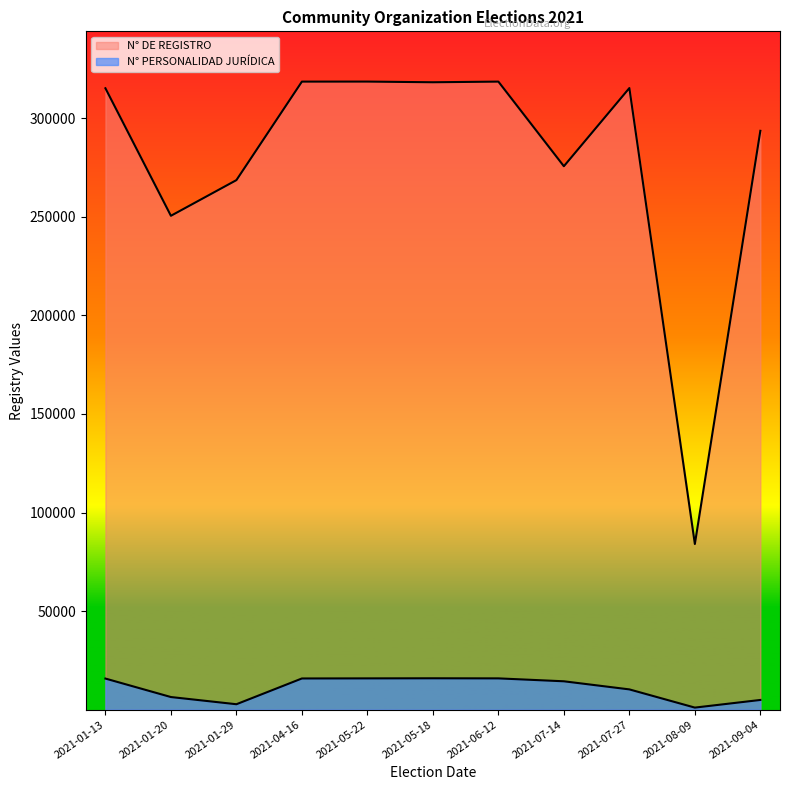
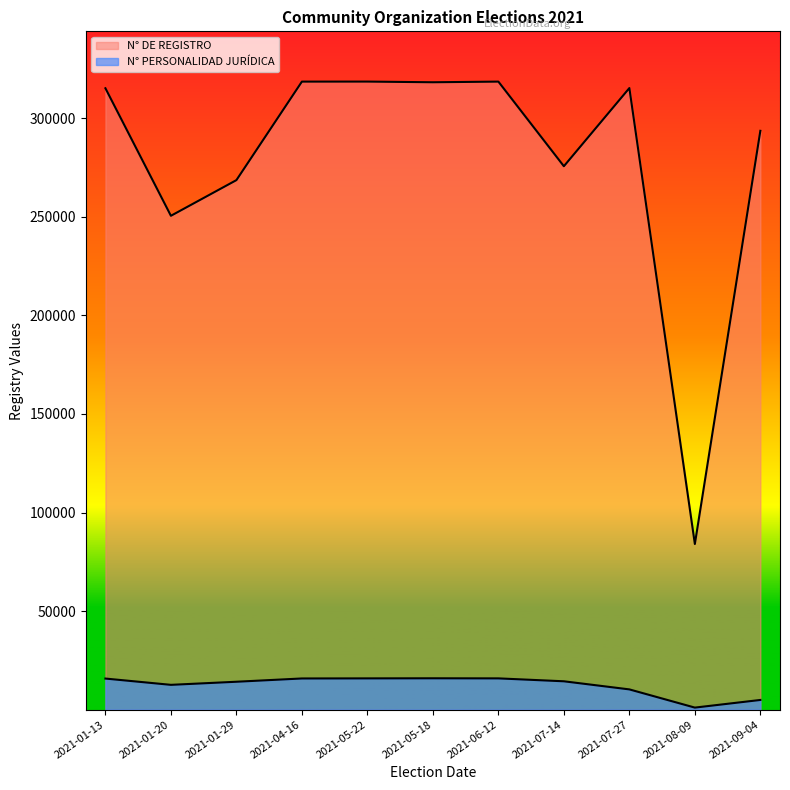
N° PERSONALIDAD JURÍDICA, 2021-01-20: 6000 -> 13000
N° PERSONALIDAD JURÍDICA, 2021-01-29: 3000 -> 14000
